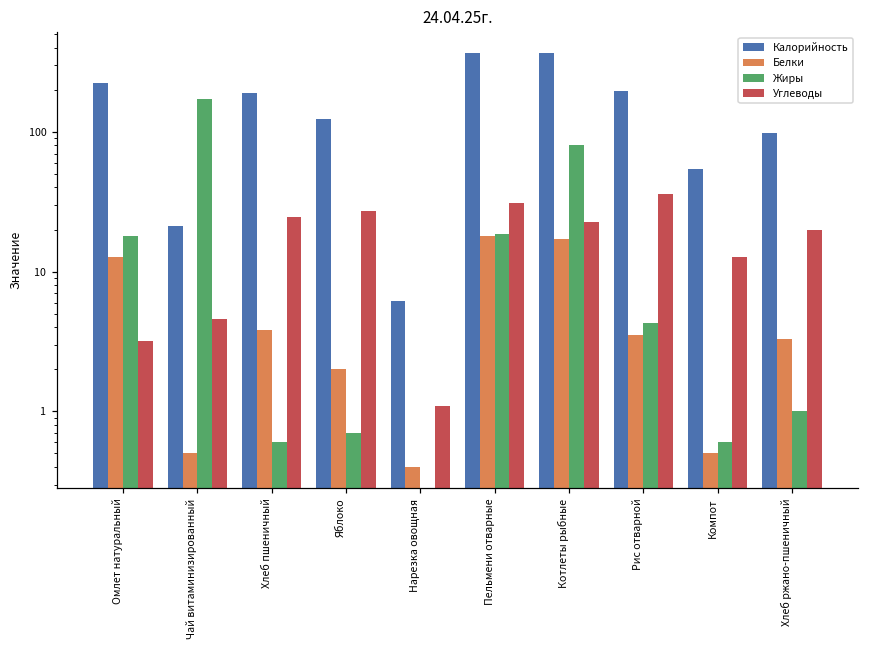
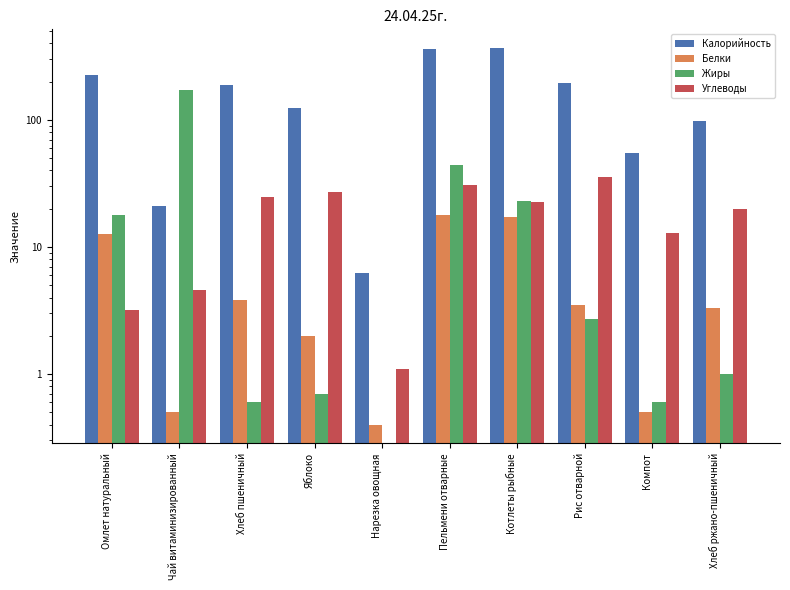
Жиры, Пельмени отварные: 19 -> 44
Жиры, Котлеты рыбные: 80 -> 23
Жиры, Рис отварной: 4.3 -> 2.7
